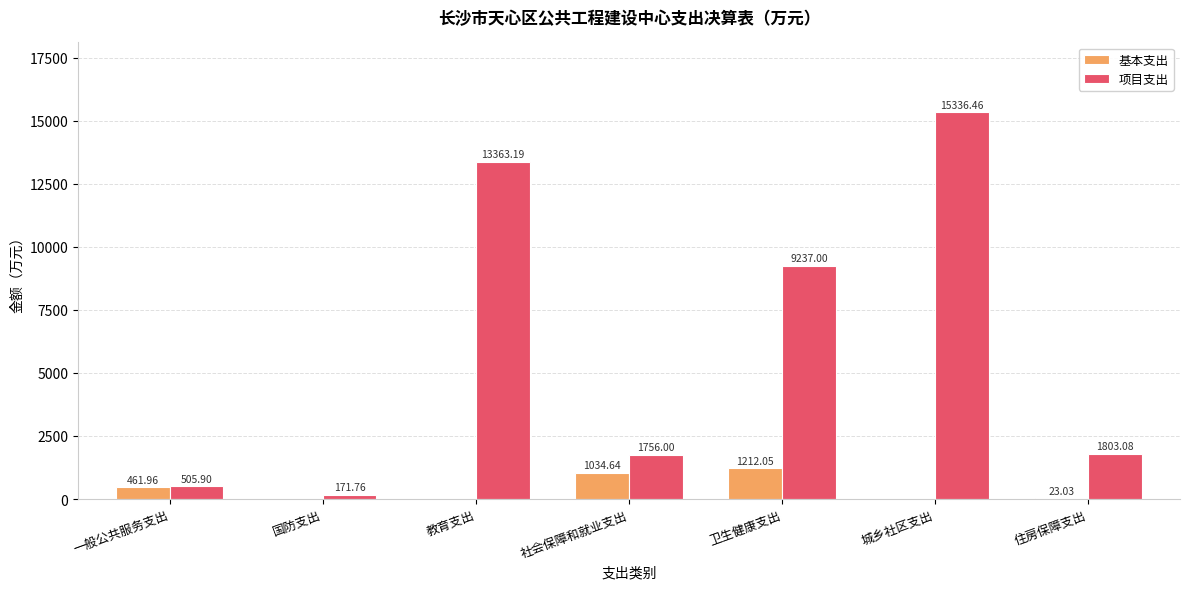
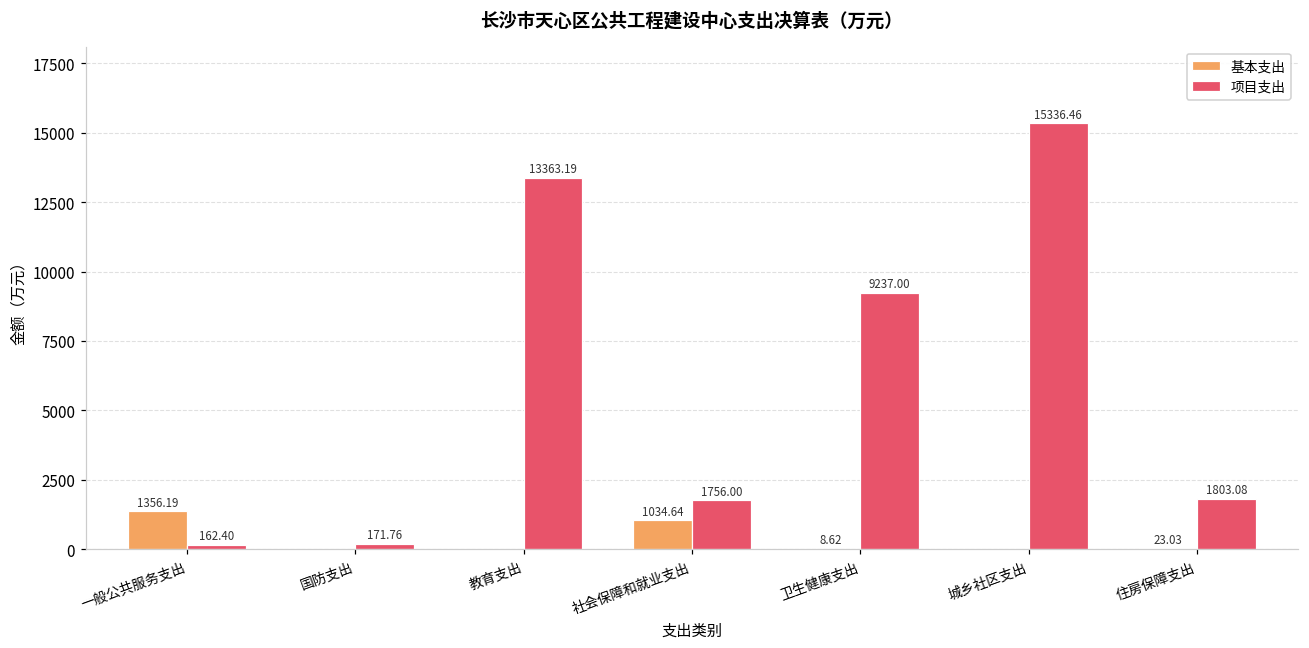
基本支出, 一般公共服务支出: 461.96 -> 1356.19
项目支出, 一般公共服务支出: 505.90 -> 162.40
基本支出, 卫生健康支出: 1212.05 -> 8.62
